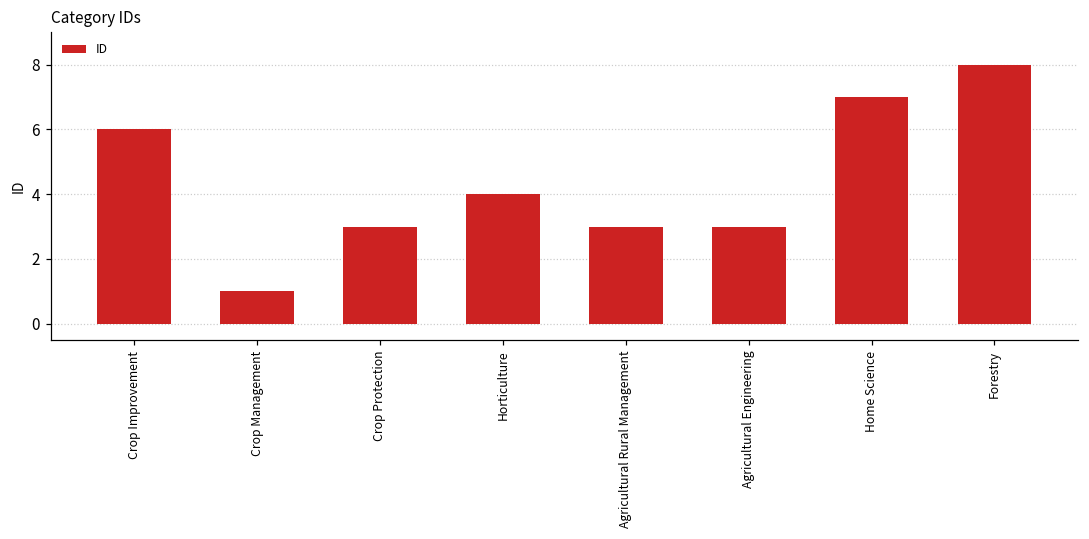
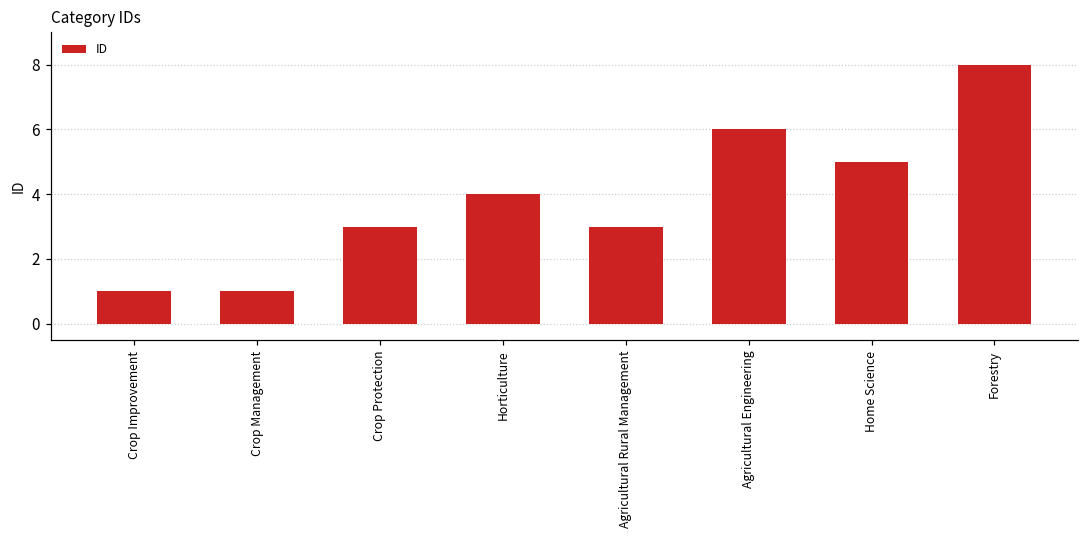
Crop Improvement: 6 -> 1
Agricultural Engineering: 3 -> 6
Home Science: 7 -> 5
